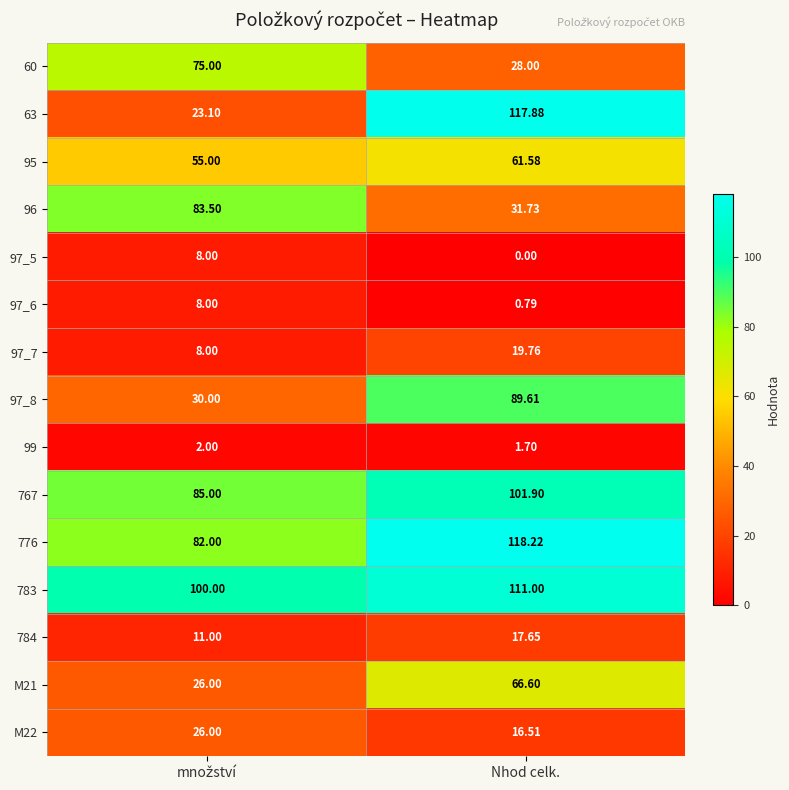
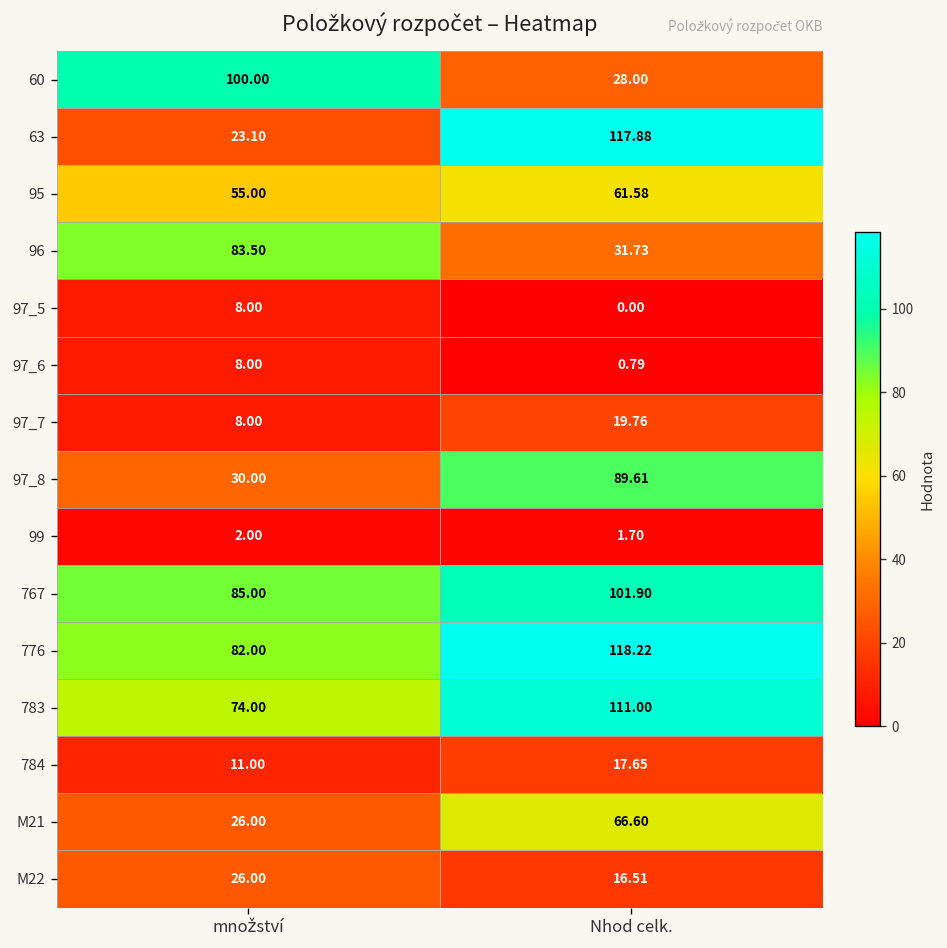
60, množství: 75.00 -> 100.00
783, množství: 100.00 -> 74.00
